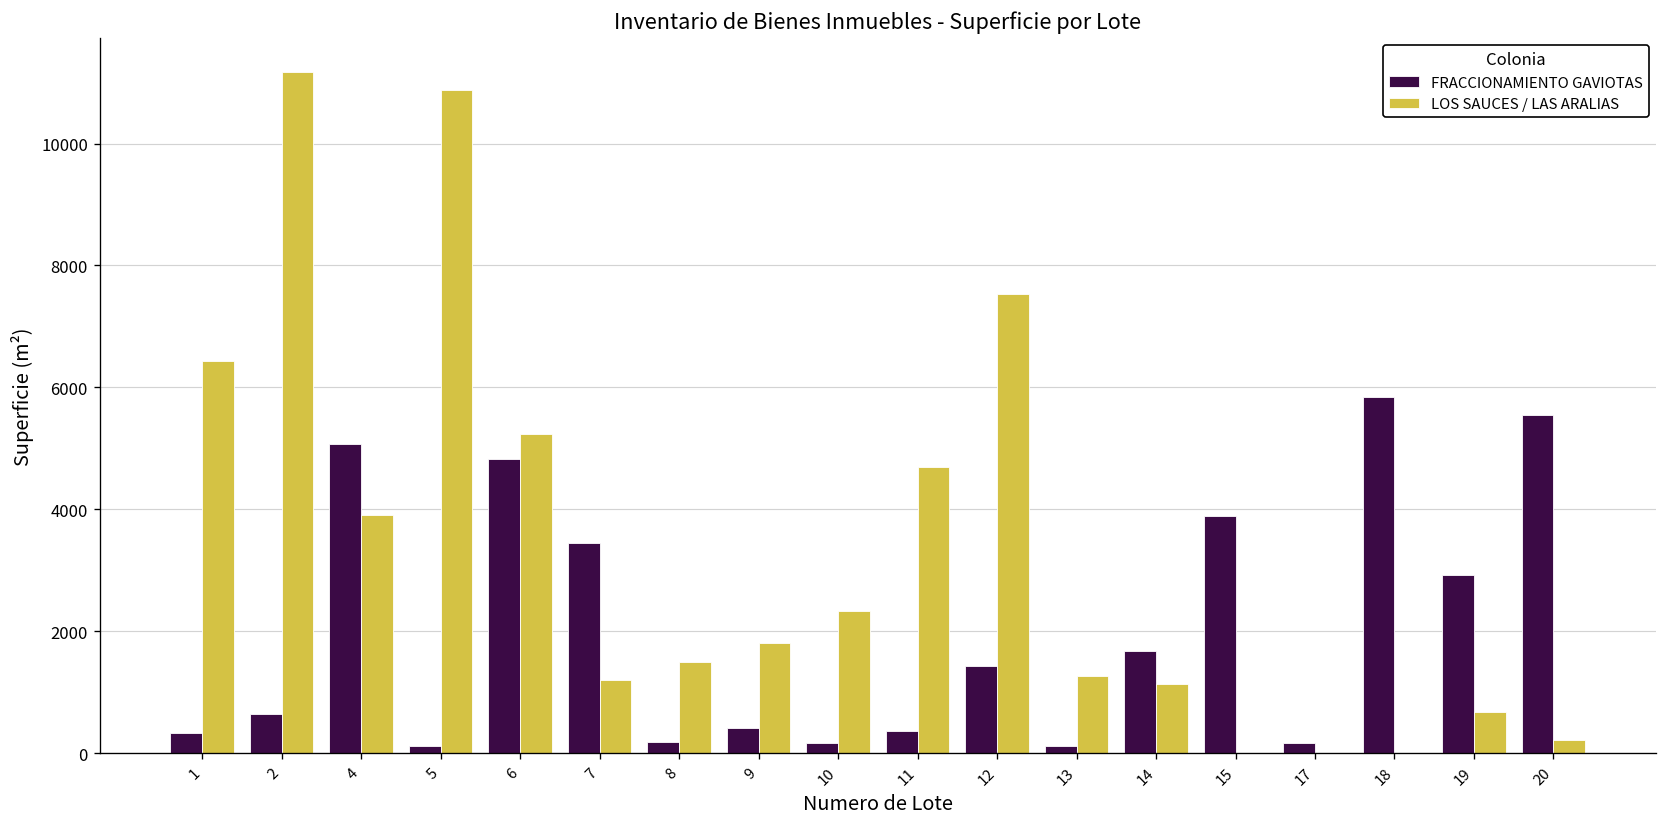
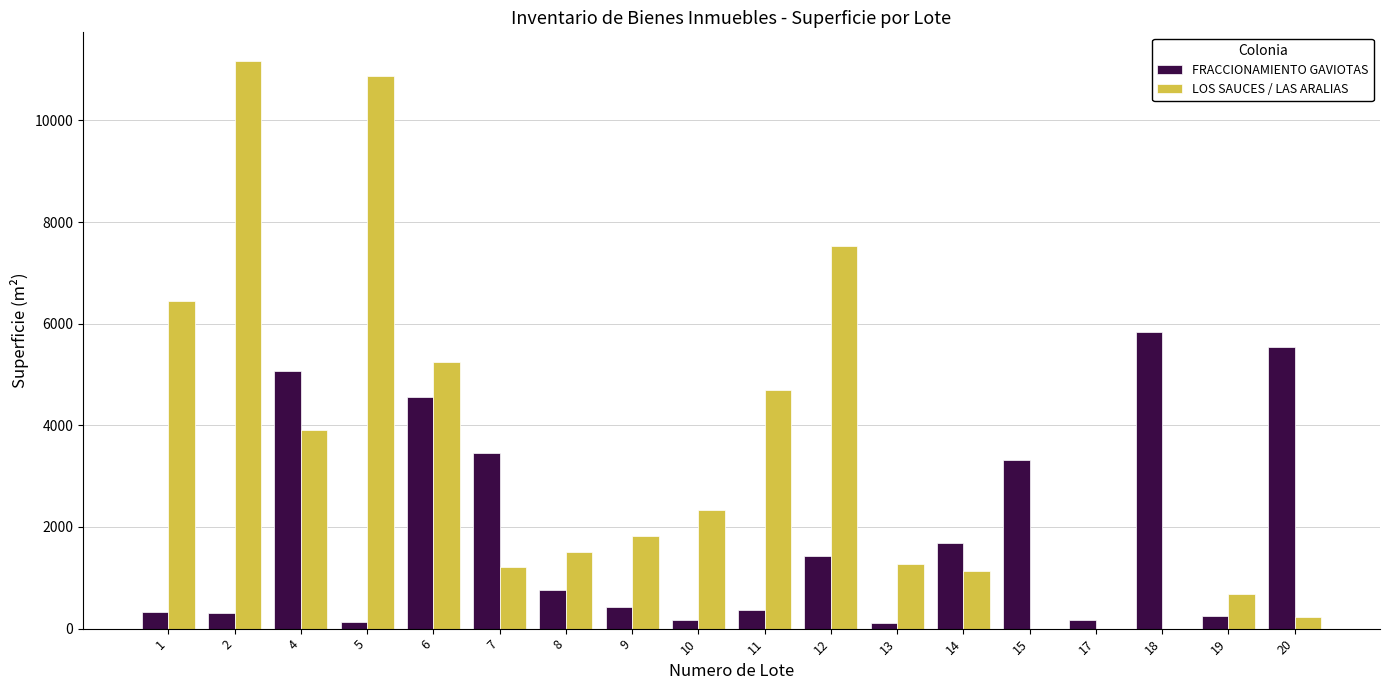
FRACCIONAMIENTO GAVIOTAS, 2: 700 -> 300
FRACCIONAMIENTO GAVIOTAS, 6: 4800 -> 4600
FRACCIONAMIENTO GAVIOTAS, 8: 200 -> 800
FRACCIONAMIENTO GAVIOTAS, 15: 3900 -> 3300
FRACCIONAMIENTO GAVIOTAS, 19: 2900 -> 300
